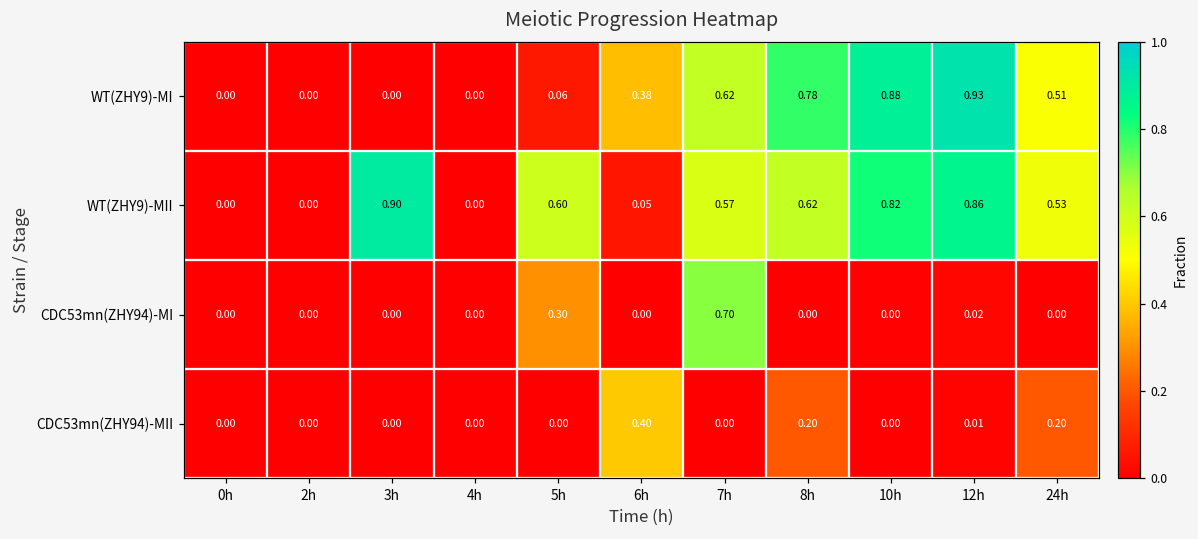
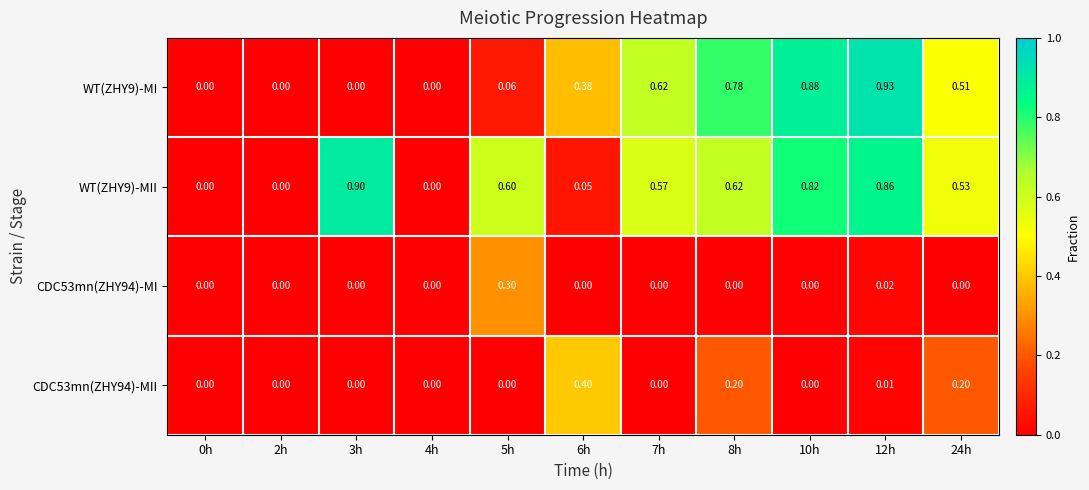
CDC53mn(ZHY94)-MI, 7h: 0.70 -> 0.00
